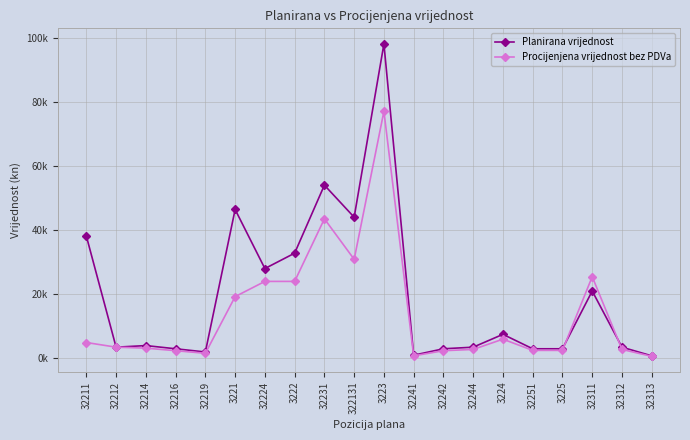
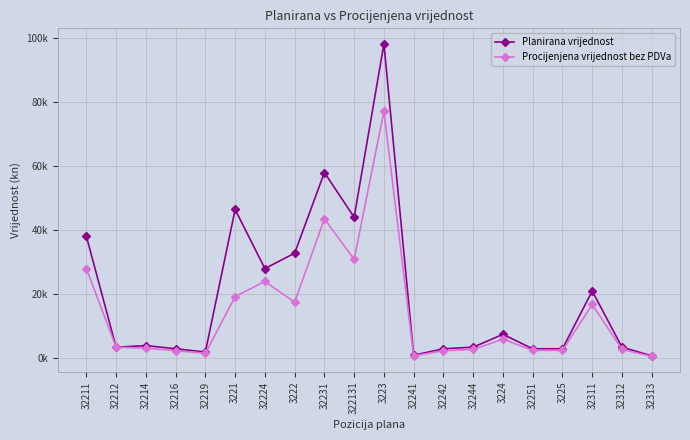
Procijenjena vrijednost bez PDVa, 32211: 5000 -> 28000
Procijenjena vrijednost bez PDVa, 3222: 24000 -> 17000
Planirana vrijednost, 32231: 54000 -> 58000
Procijenjena vrijednost bez PDVa, 32311: 25000 -> 17000
